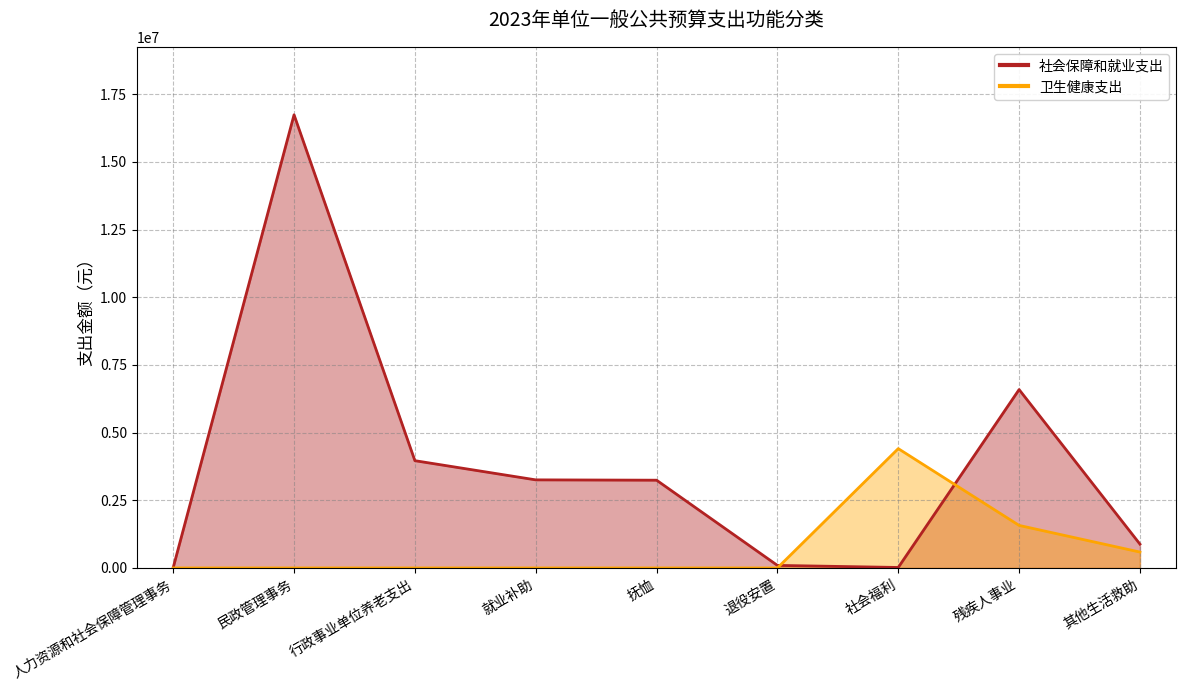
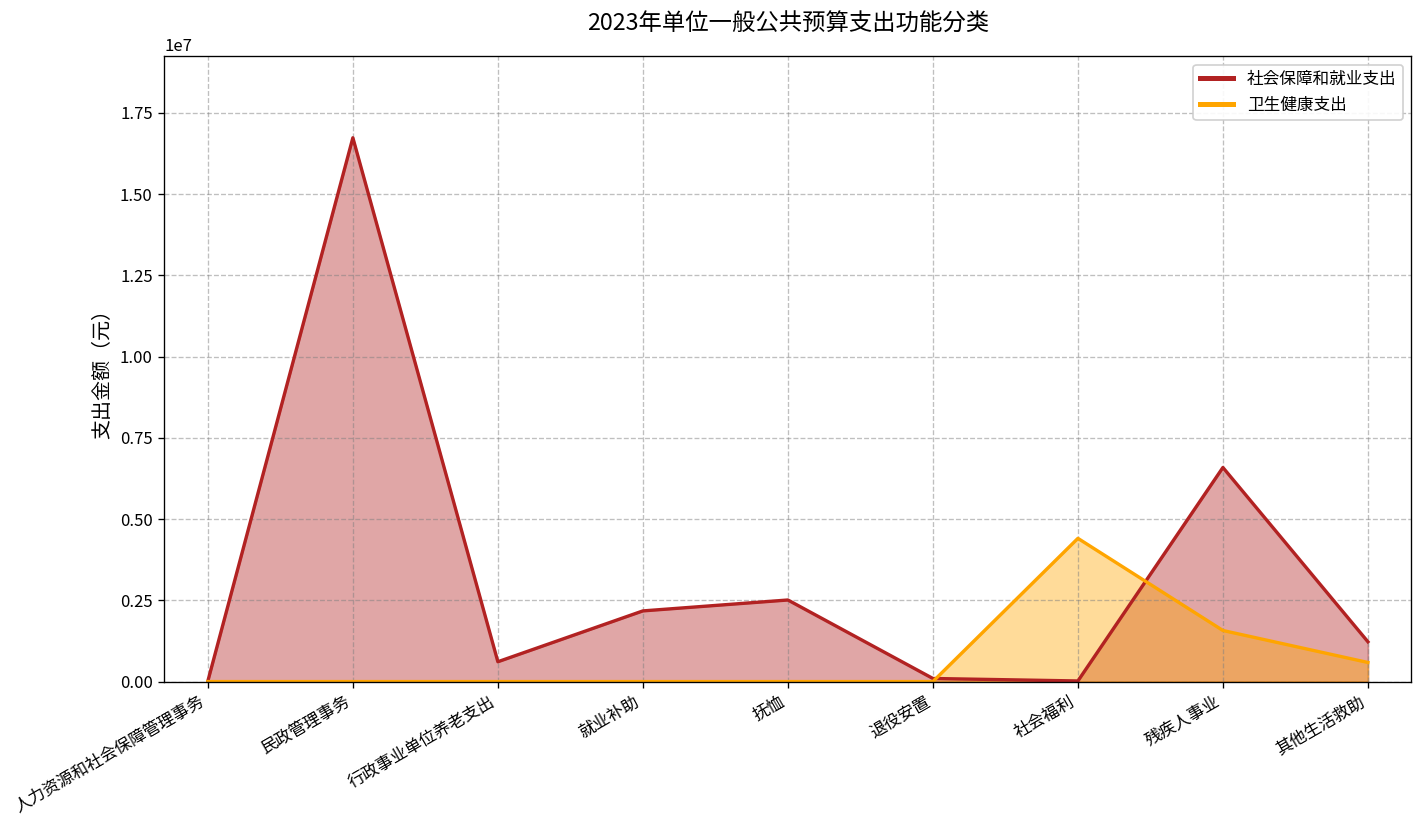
社会保障和就业支出, 行政事业单位养老支出: 4000000 -> 600000
社会保障和就业支出, 就业补助: 3300000 -> 2200000
社会保障和就业支出, 抚恤: 3200000 -> 2500000
社会保障和就业支出, 其他生活救助: 900000 -> 1200000
